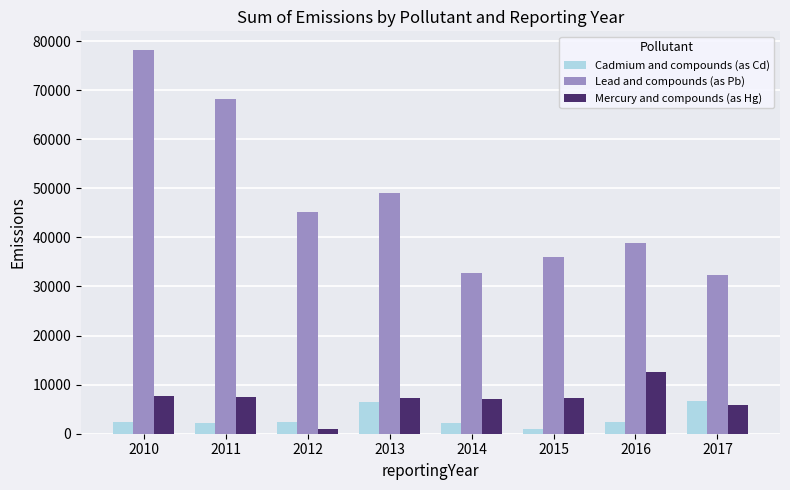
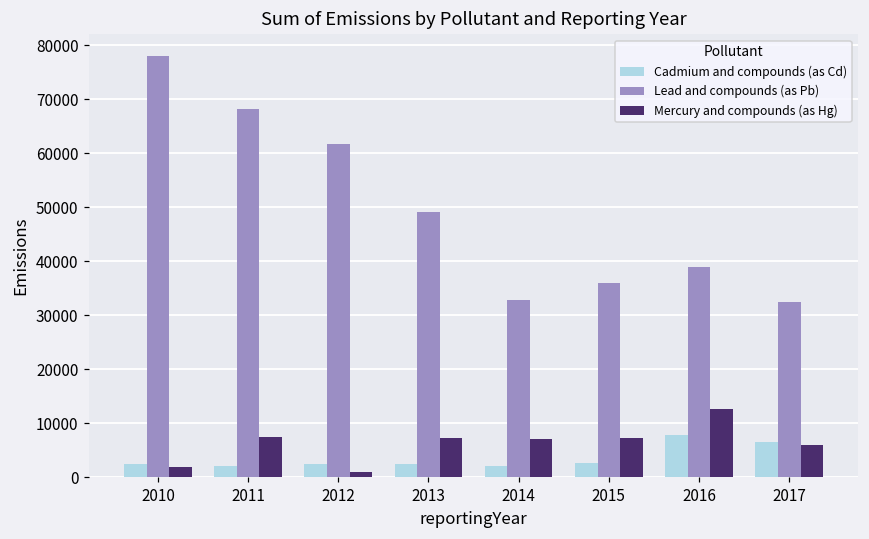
Mercury and compounds (as Hg), 2010: 8000 -> 2000
Lead and compounds (as Pb), 2012: 45000 -> 62000
Cadmium and compounds (as Cd), 2013: 7000 -> 2000
Cadmium and compounds (as Cd), 2015: 1000 -> 3000
Cadmium and compounds (as Cd), 2016: 2000 -> 8000
